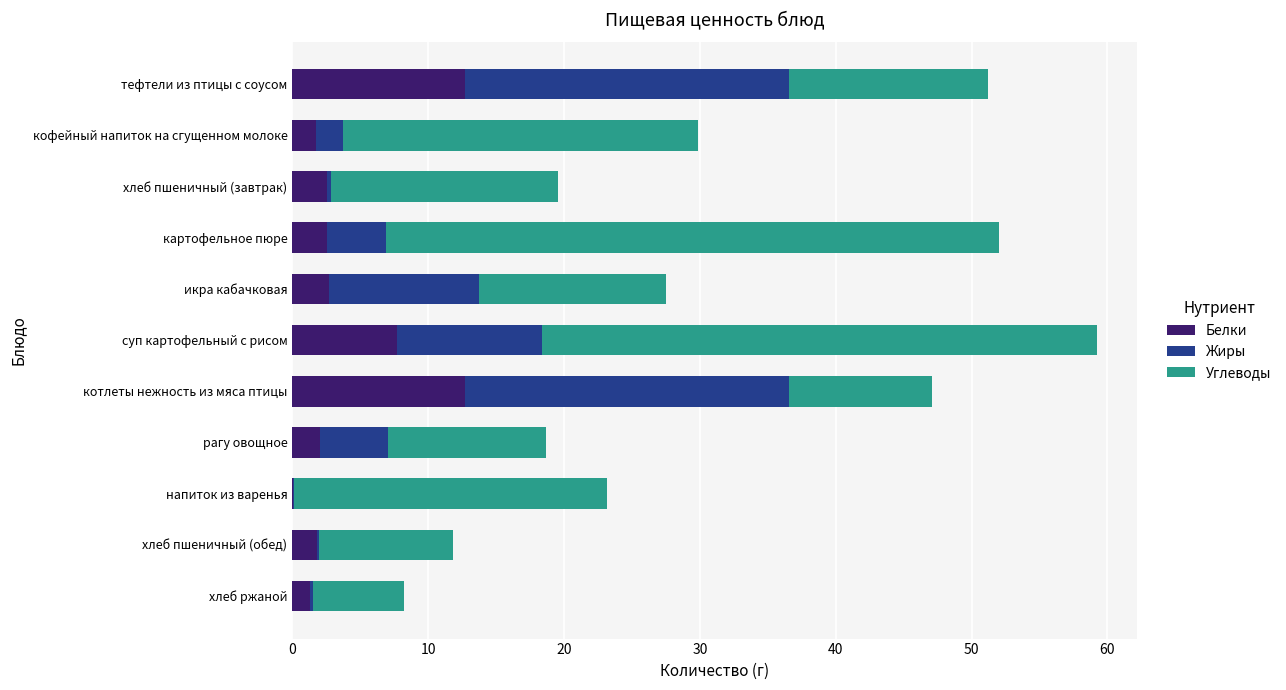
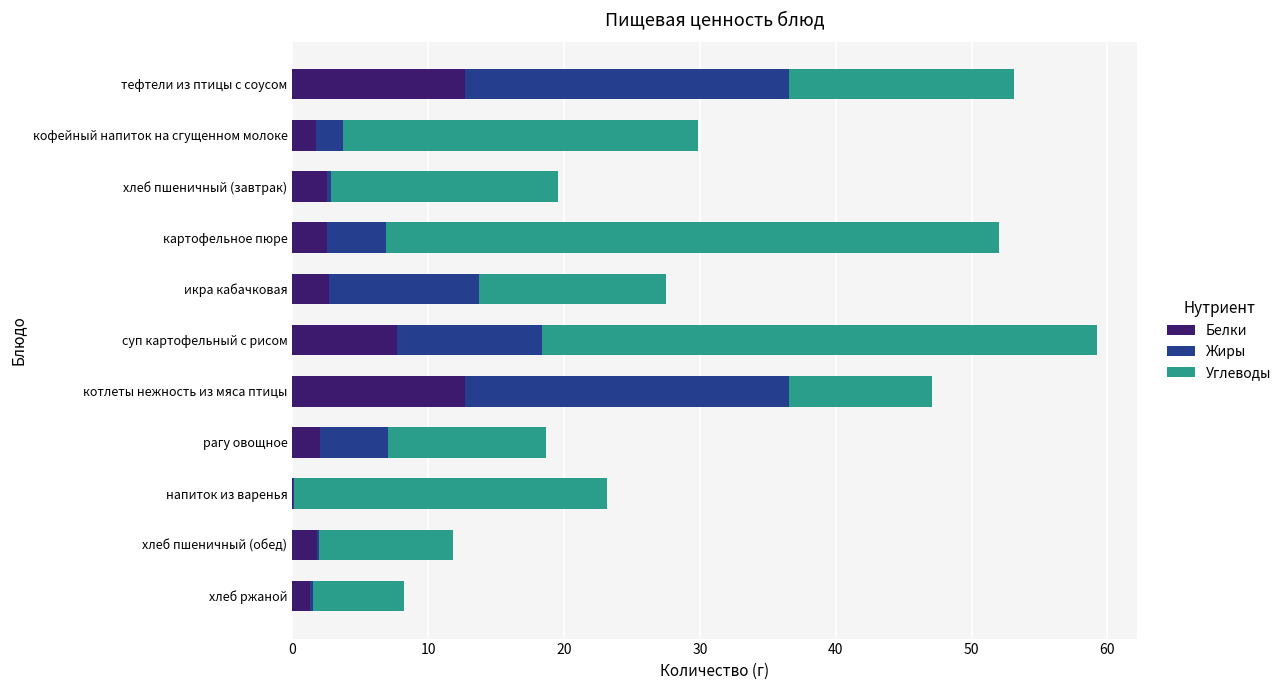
Углеводы, тефтели из птицы с соусом: 14.7 -> 16.6
